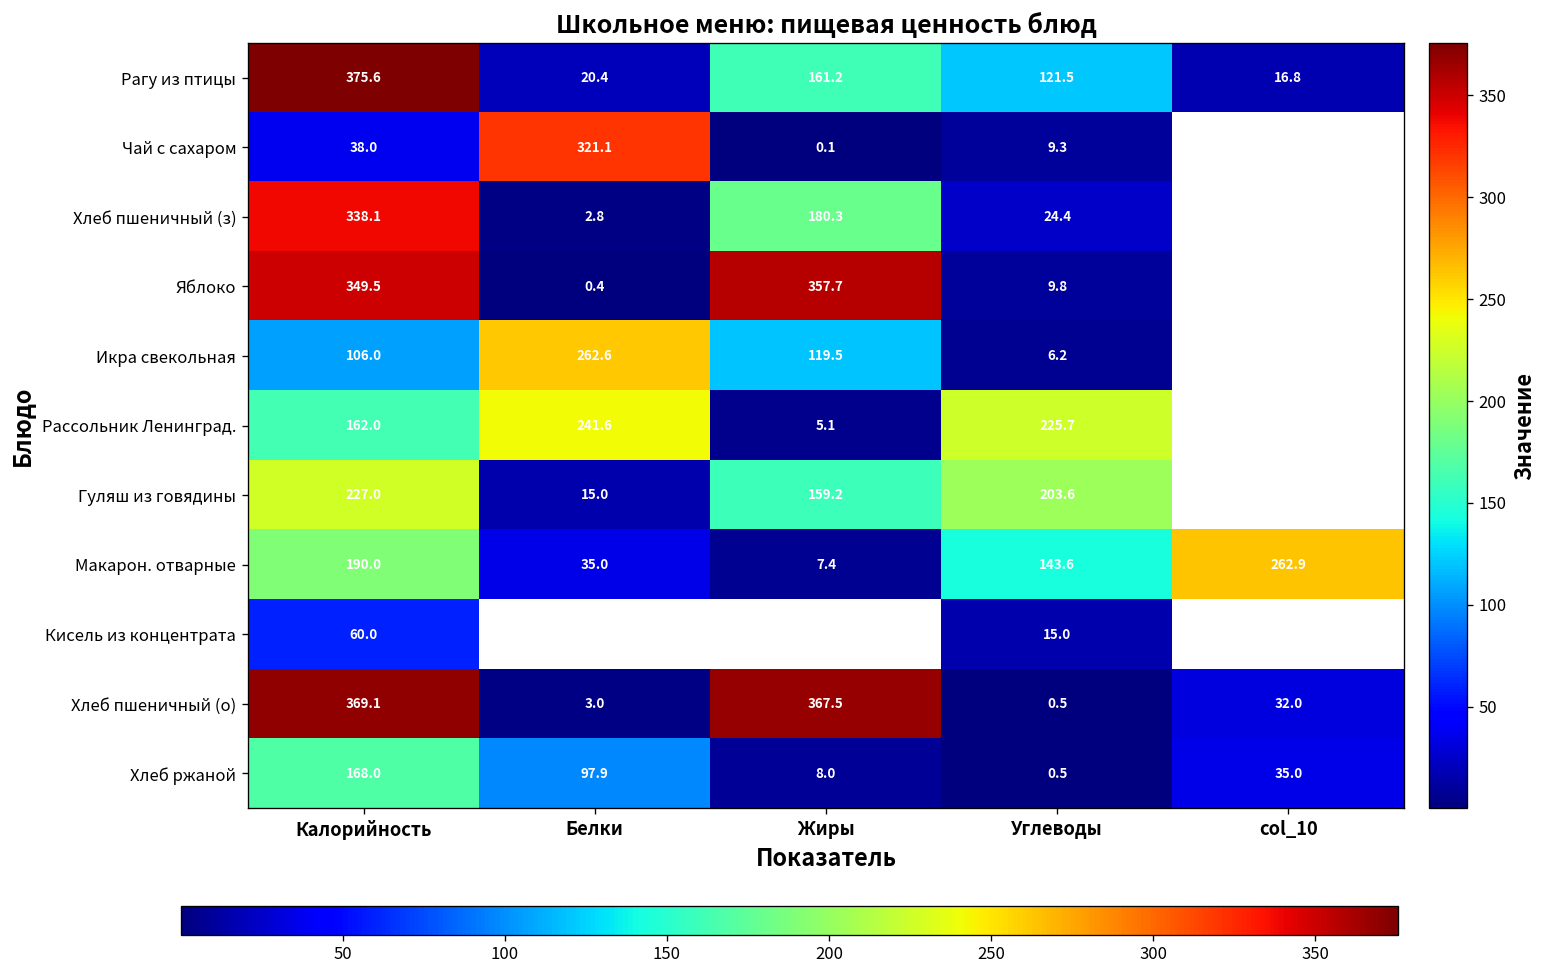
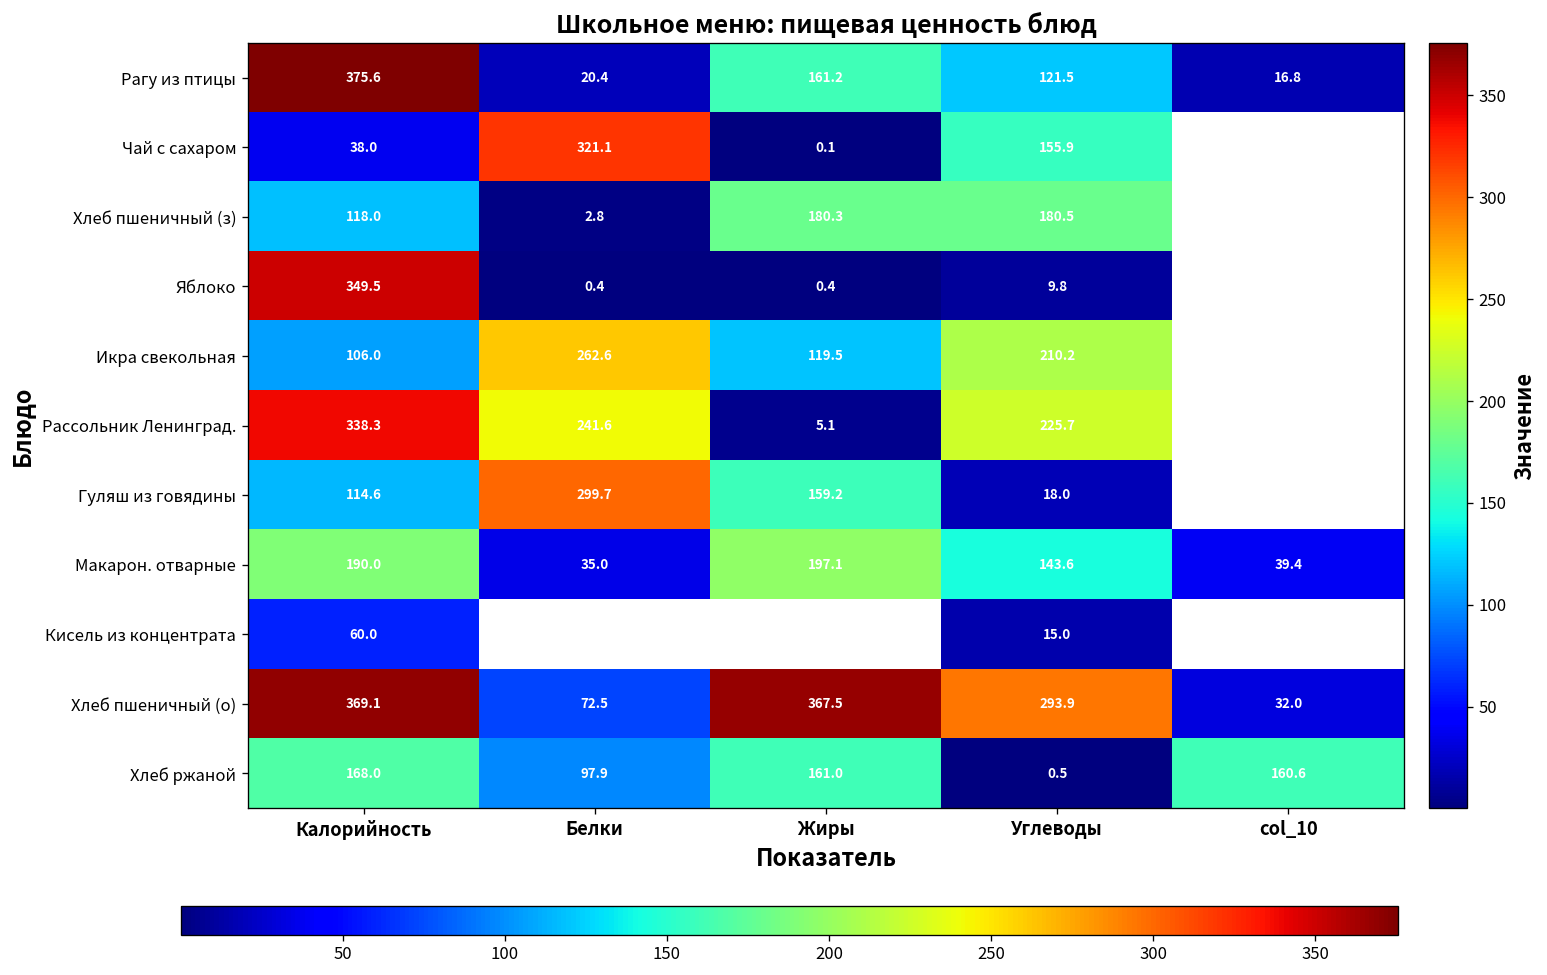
Чай с сахаром, Углеводы: 9.3 -> 155.9
Хлеб пшеничный (з), Калорийность: 338.1 -> 118.0
Хлеб пшеничный (з), Углеводы: 24.4 -> 180.5
Яблоко, Жиры: 357.7 -> 0.4
Икра свекольная, Углеводы: 6.2 -> 210.2
Рассольник Ленинград., Калорийность: 162.0 -> 338.3
Гуляш из говядины, Калорийность: 227.0 -> 114.6
Гуляш из говядины, Белки: 15.0 -> 299.7
Гуляш из говядины, Углеводы: 203.6 -> 18.0
Макарон. отварные, Жиры: 7.4 -> 197.1
Макарон. отварные, col_10: 262.9 -> 39.4
Хлеб пшеничный (о), Белки: 3.0 -> 72.5
Хлеб пшеничный (о), Углеводы: 0.5 -> 293.9
Хлеб ржаной, Жиры: 8.0 -> 161.0
Хлеб ржаной, col_10: 35.0 -> 160.6
